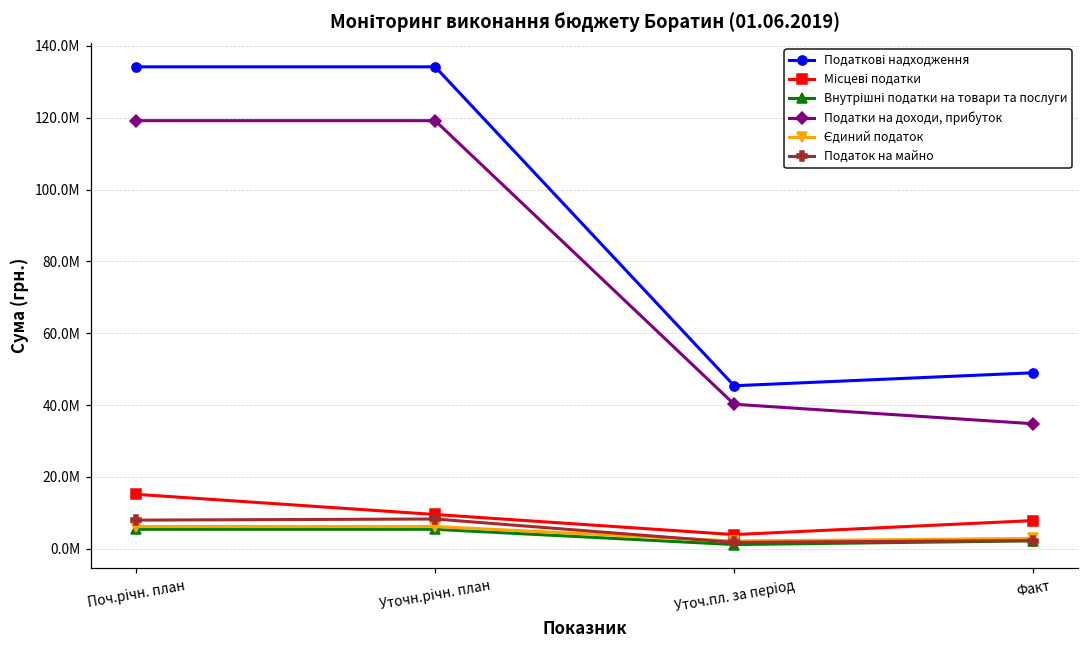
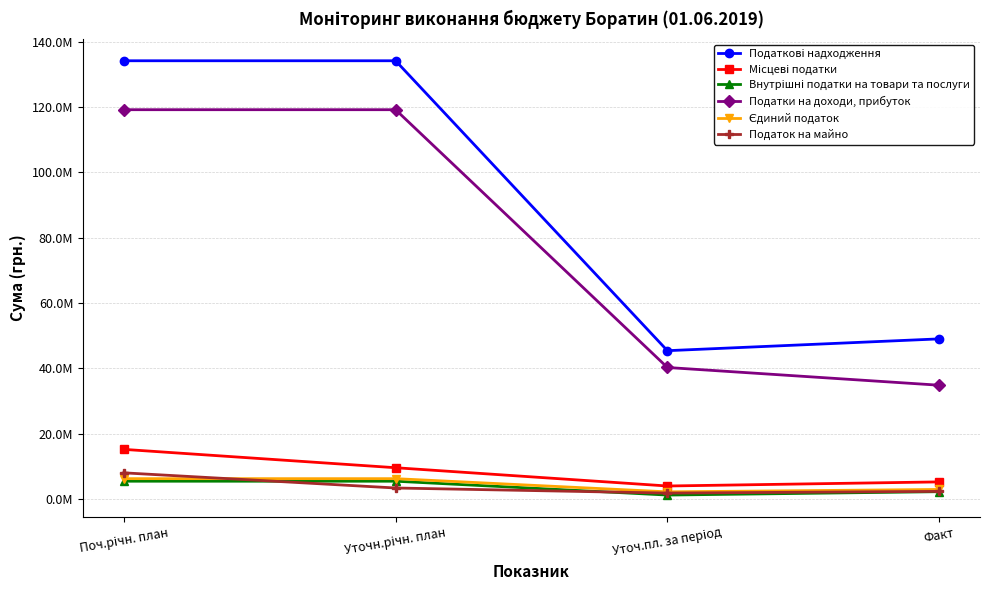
Податок на майно, Уточн.річн. план: 8000000 -> 3000000
Місцеві податки, Факт: 8000000 -> 5000000
